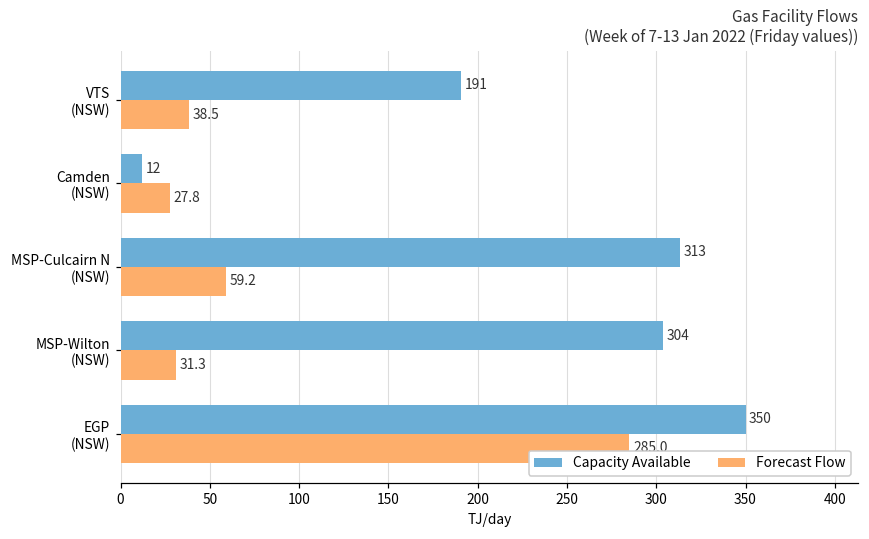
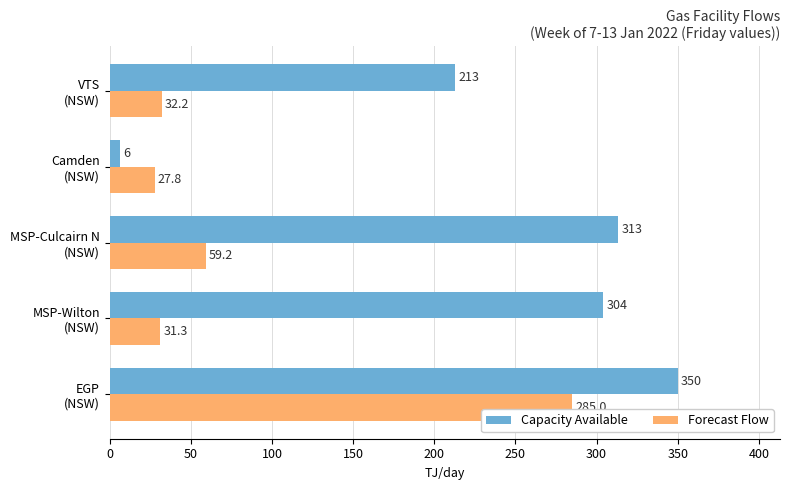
Capacity Available, VTS (NSW): 191 -> 213
Forecast Flow, VTS (NSW): 38.5 -> 32.2
Capacity Available, Camden (NSW): 12 -> 6
